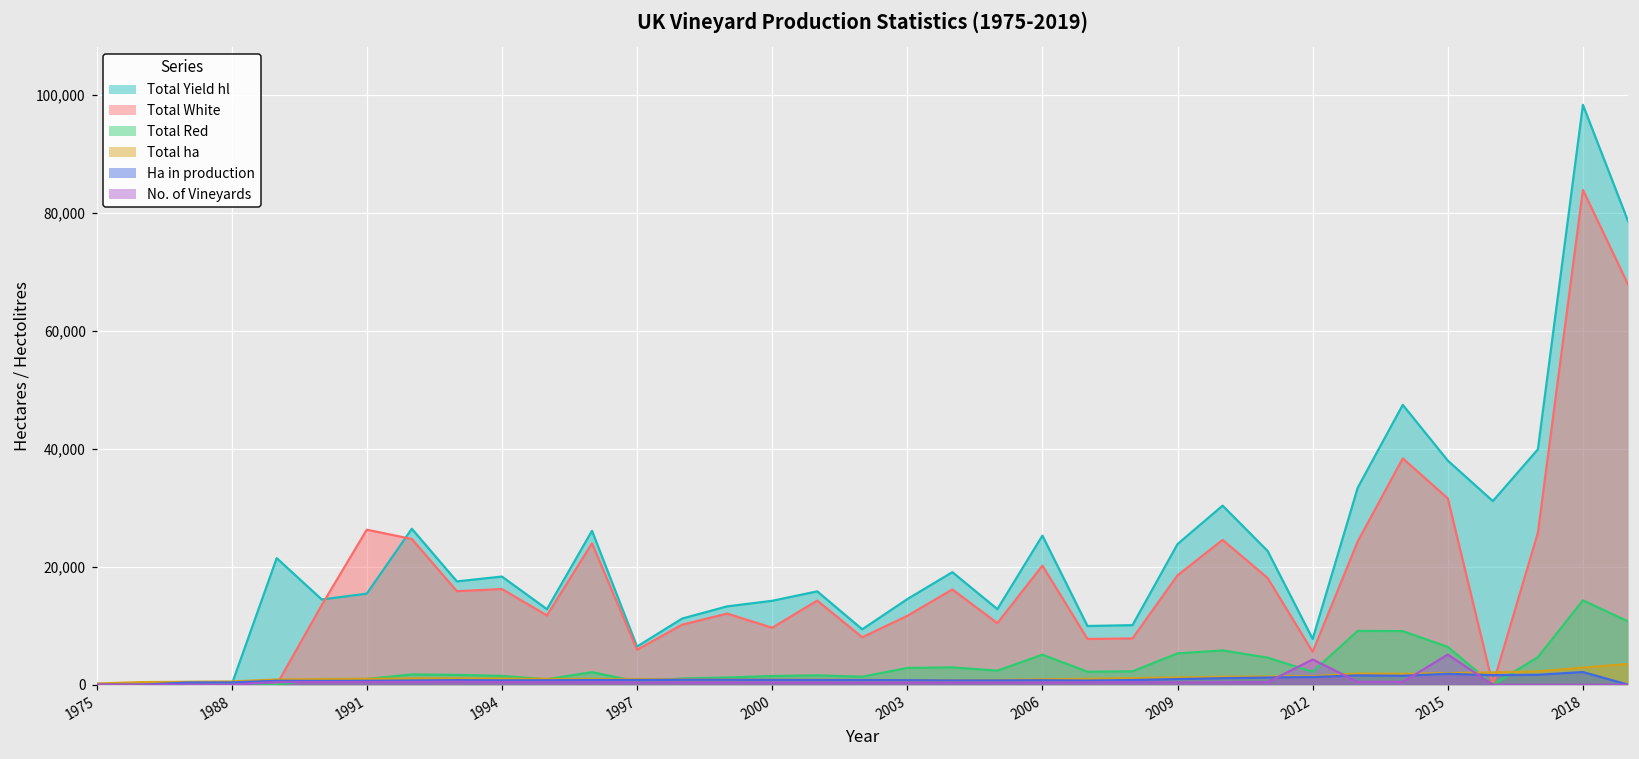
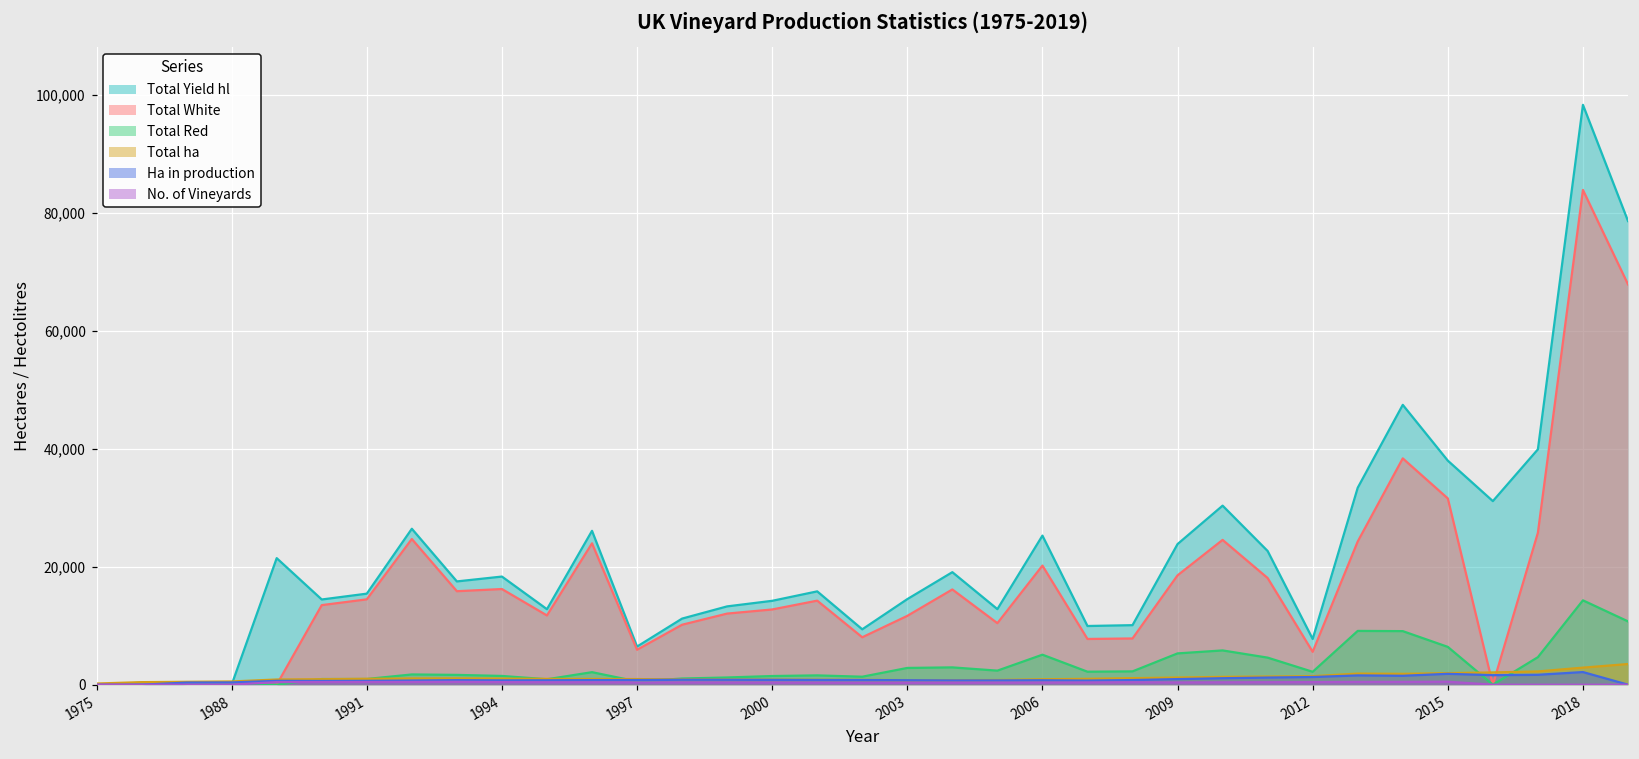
Total White, 1991: 26,000 -> 14,000
Total White, 2000: 10,000 -> 13,000
No. of Vineyards, 2012: 4,000 -> 0
No. of Vineyards, 2015: 5,000 -> 1,000
